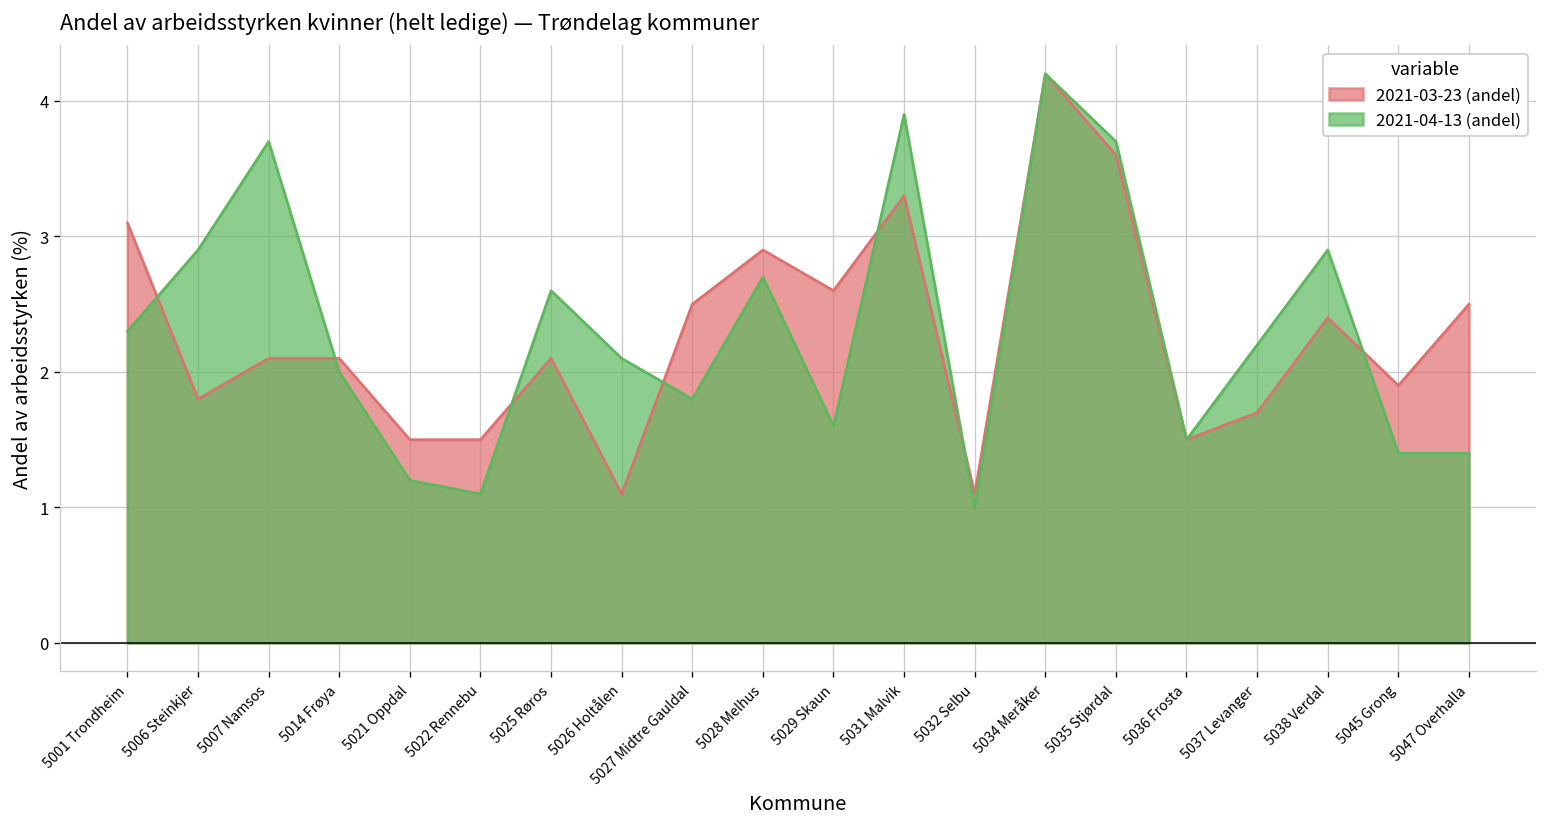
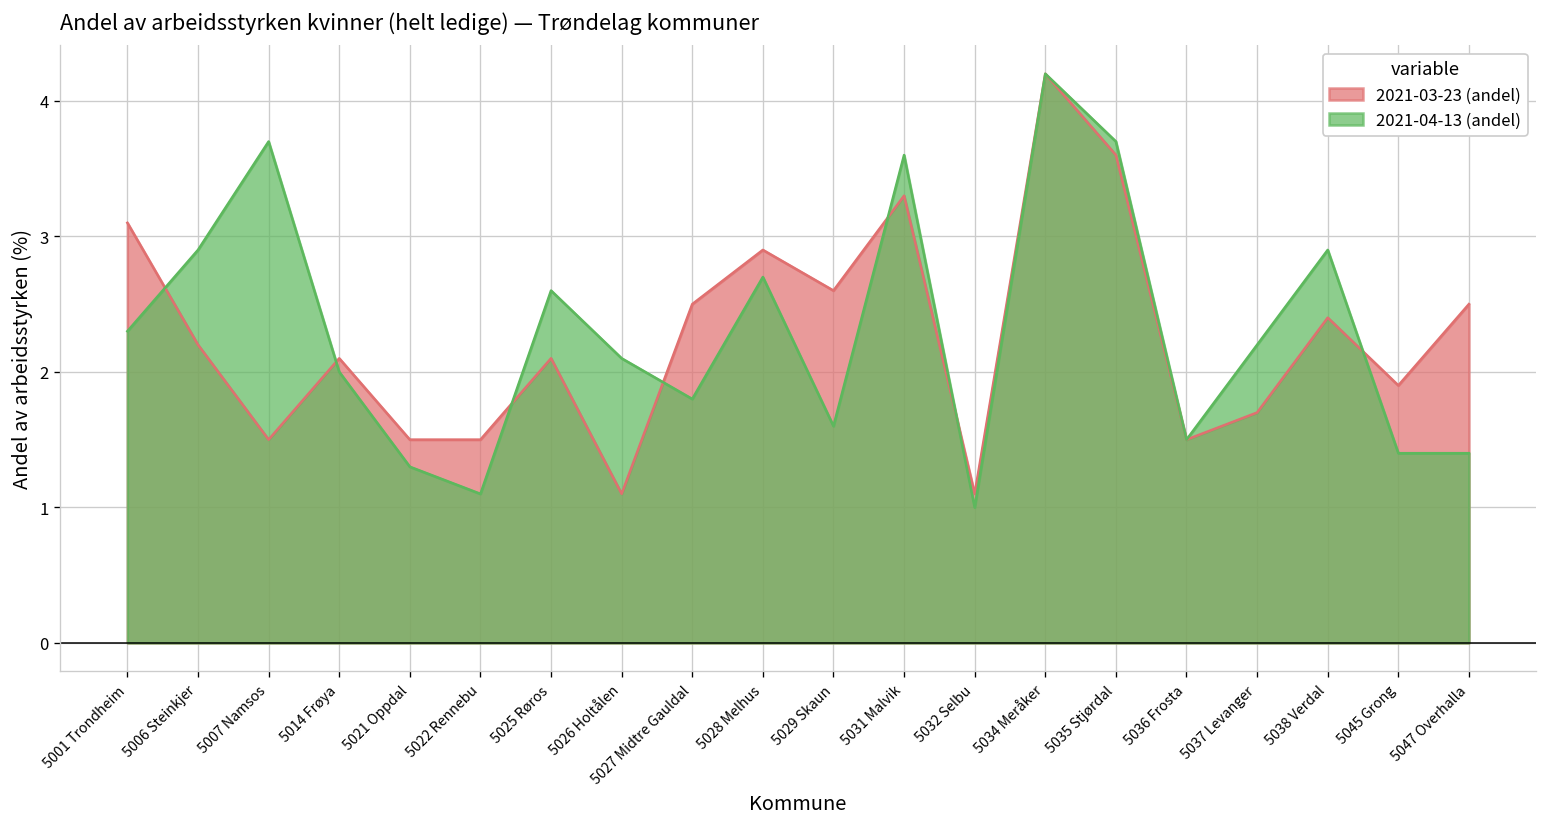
2021-03-23 (andel), 5006 Steinkjer: 1.8 -> 2.2
2021-03-23 (andel), 5007 Namsos: 2.1 -> 1.5
2021-04-13 (andel), 5021 Oppdal: 1.2 -> 1.3
2021-04-13 (andel), 5031 Malvik: 3.9 -> 3.6
